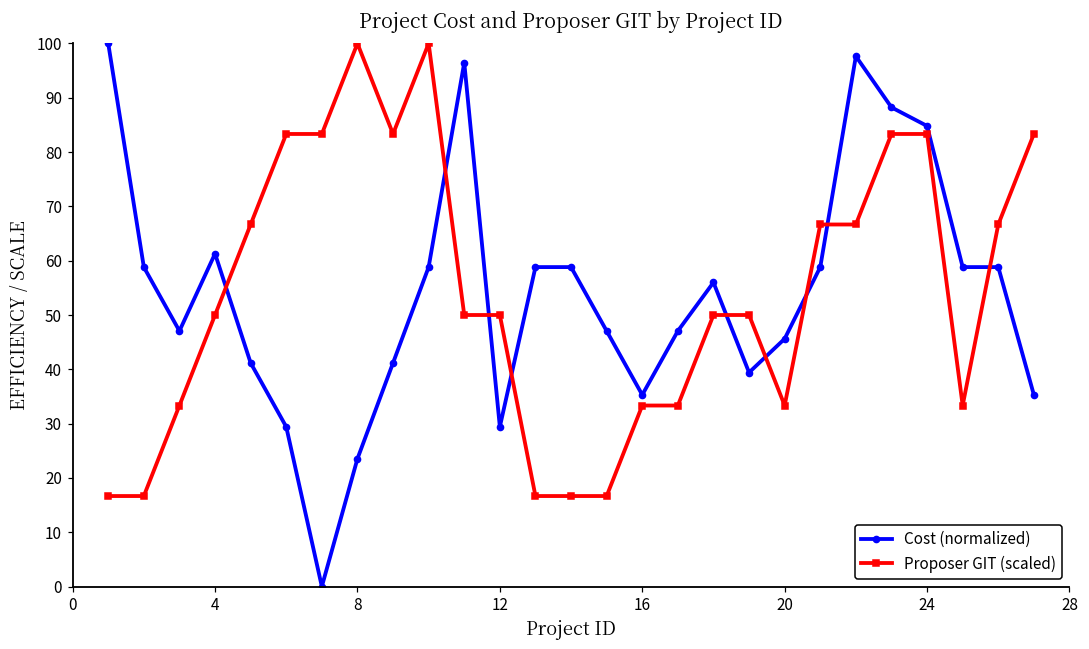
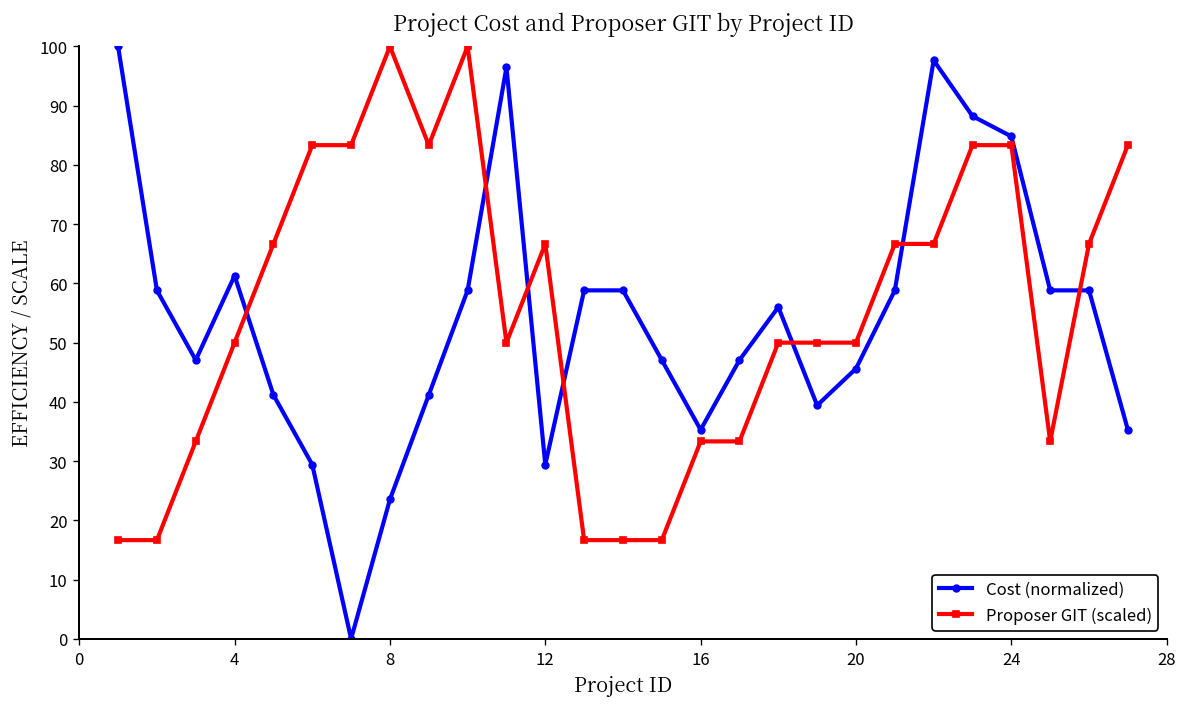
Proposer GIT (scaled), 12: 50 -> 67
Proposer GIT (scaled), 20: 33 -> 50
